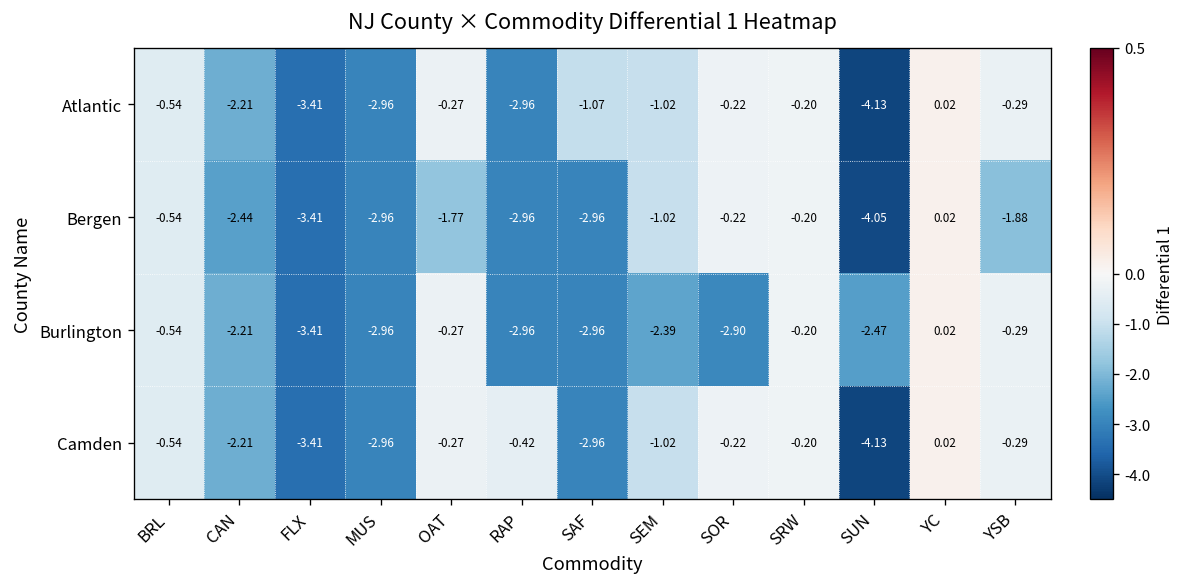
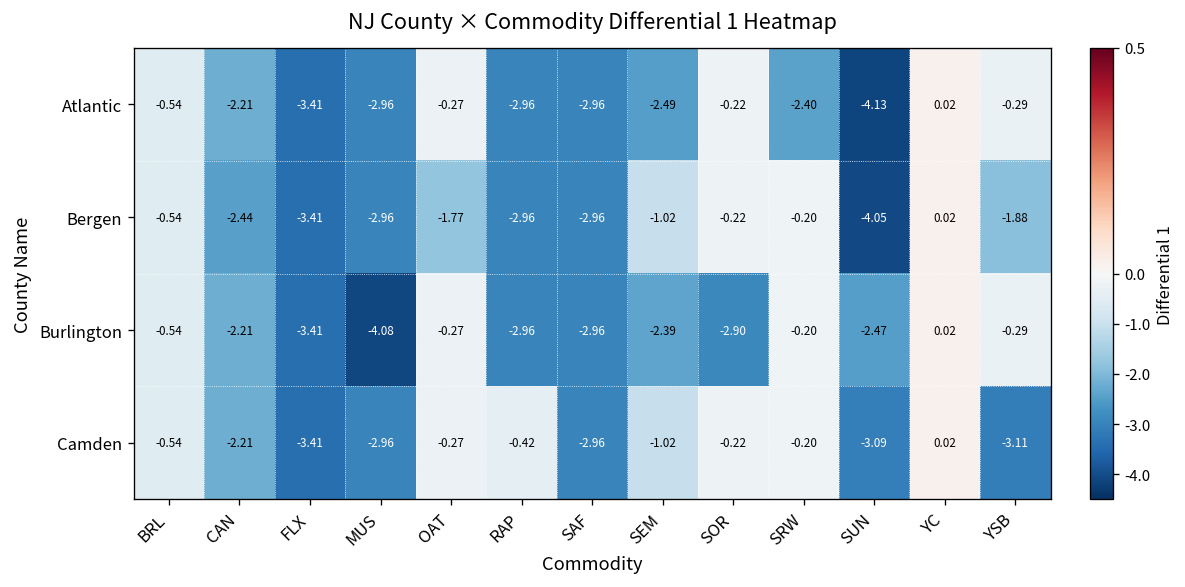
Atlantic, SAF: -1.07 -> -2.96
Atlantic, SEM: -1.02 -> -2.49
Atlantic, SRW: -0.20 -> -2.40
Burlington, MUS: -2.96 -> -4.08
Camden, SUN: -4.13 -> -3.09
Camden, YSB: -0.29 -> -3.11
